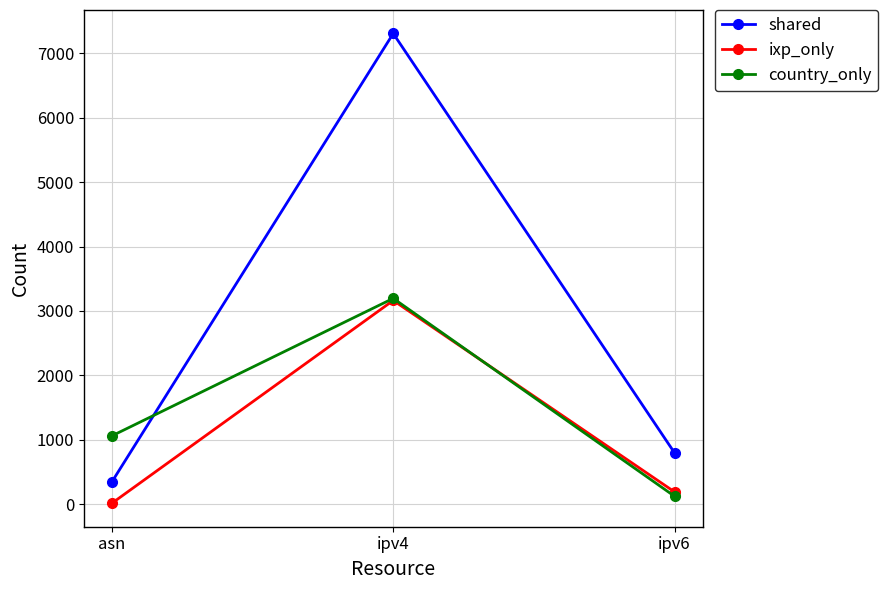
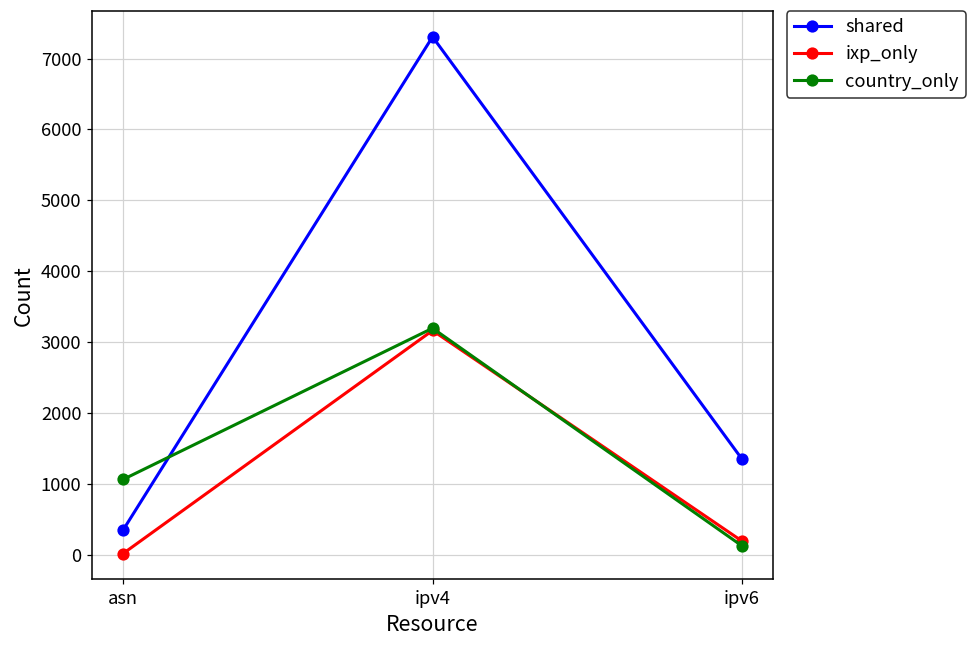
shared, ipv6: 800 -> 1300
